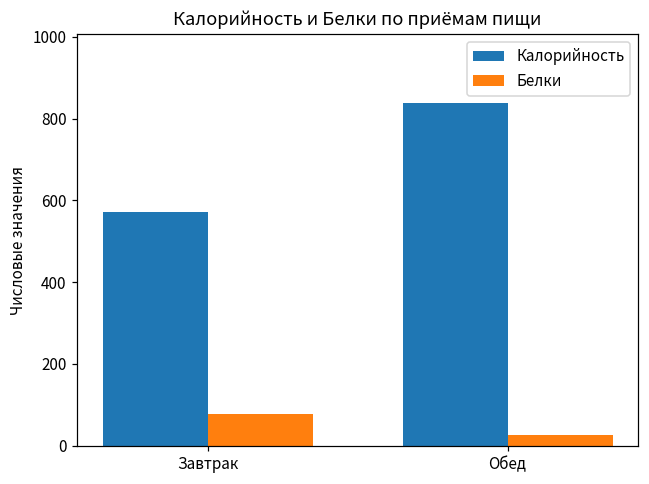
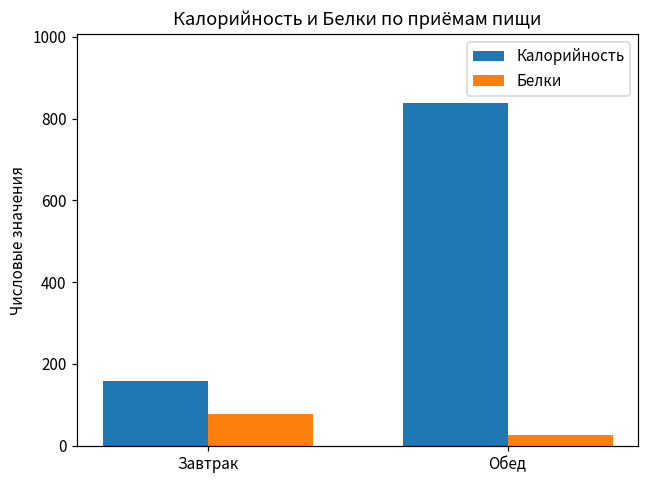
Калорийность, Завтрак: 570 -> 160
